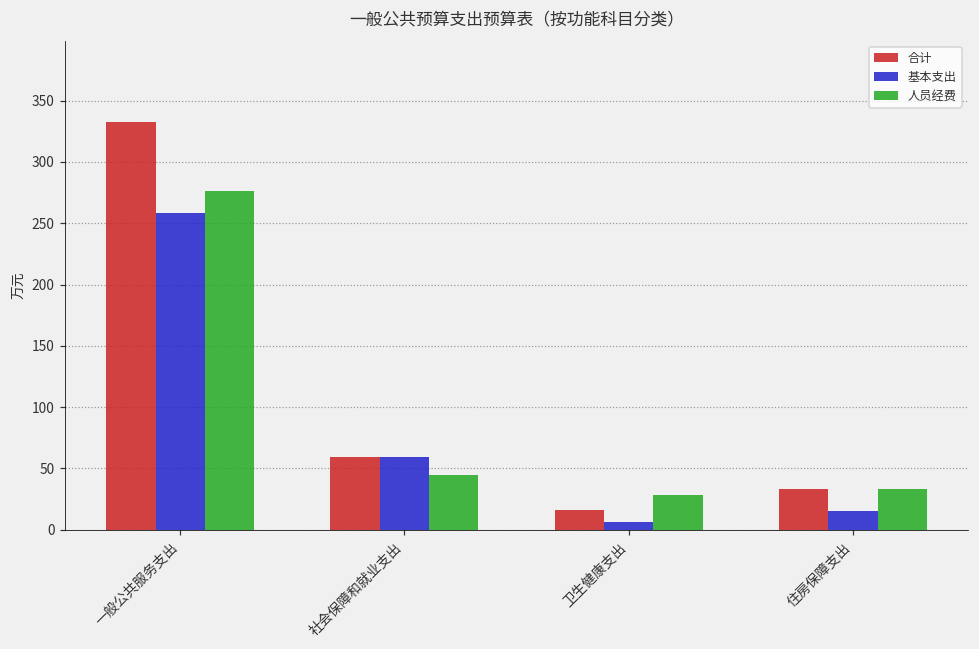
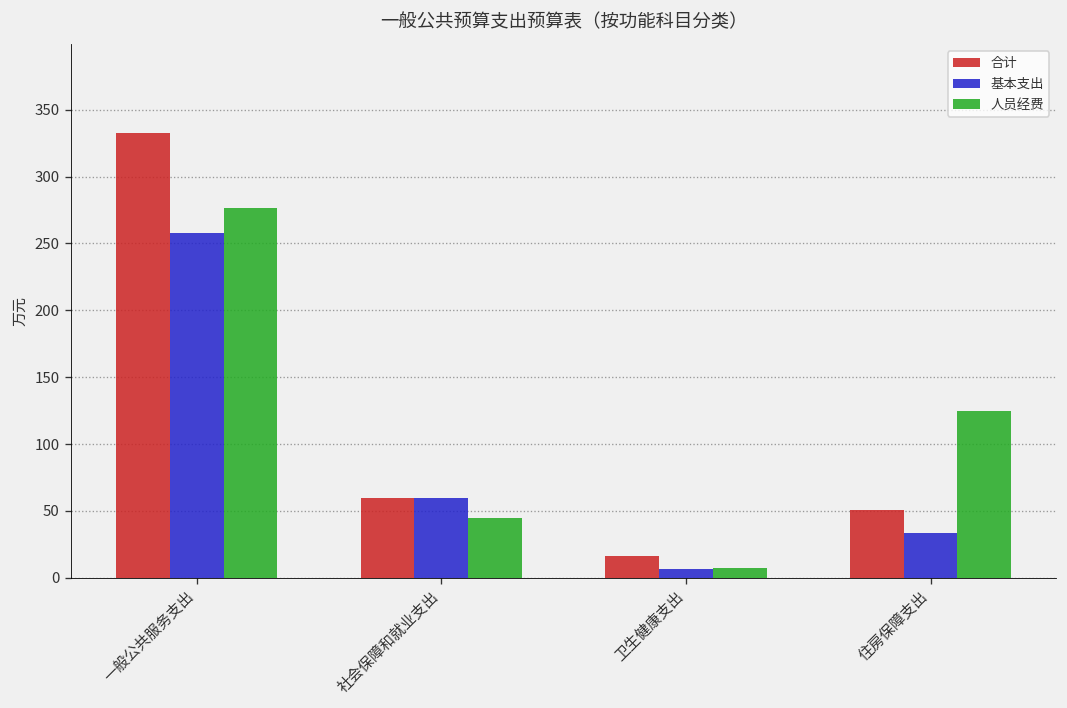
人员经费, 卫生健康支出: 28 -> 8
合计, 住房保障支出: 33 -> 51
基本支出, 住房保障支出: 16 -> 33
人员经费, 住房保障支出: 33 -> 125
